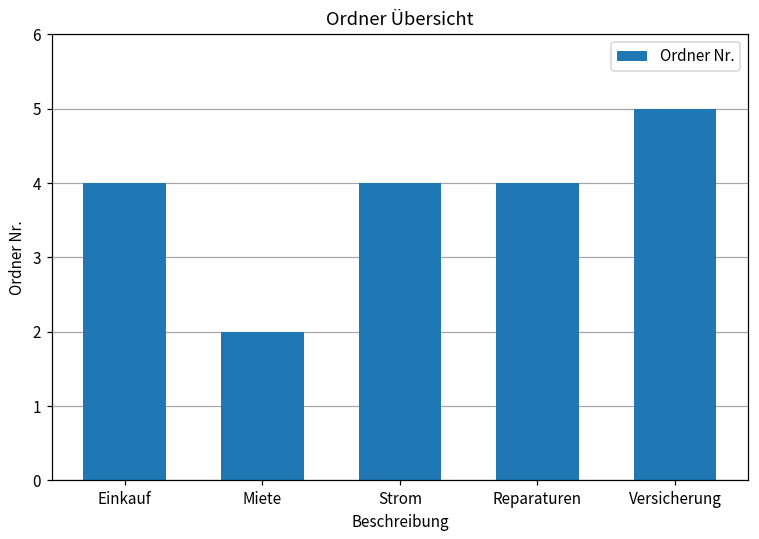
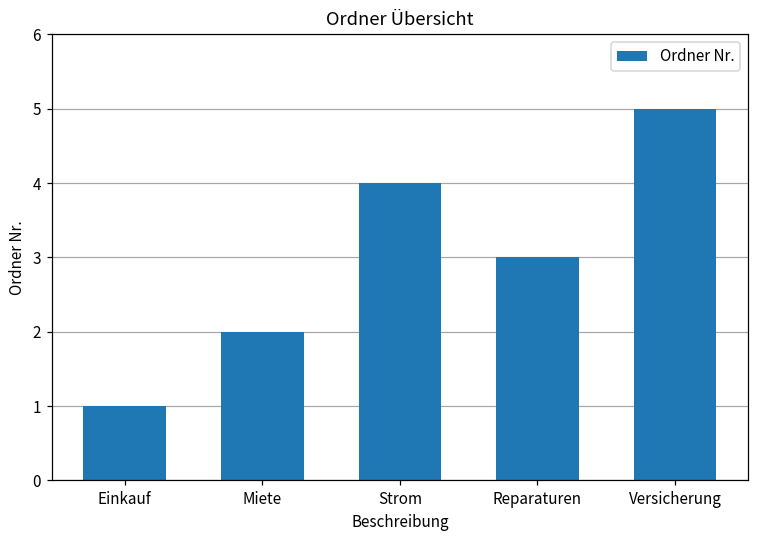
Einkauf: 4 -> 1
Reparaturen: 4 -> 3
